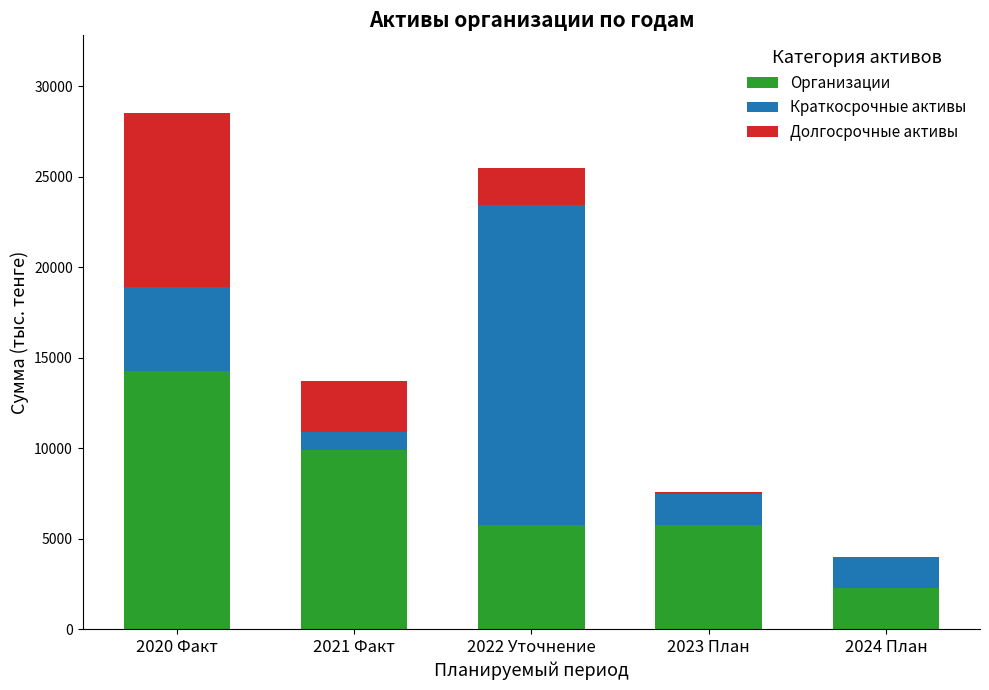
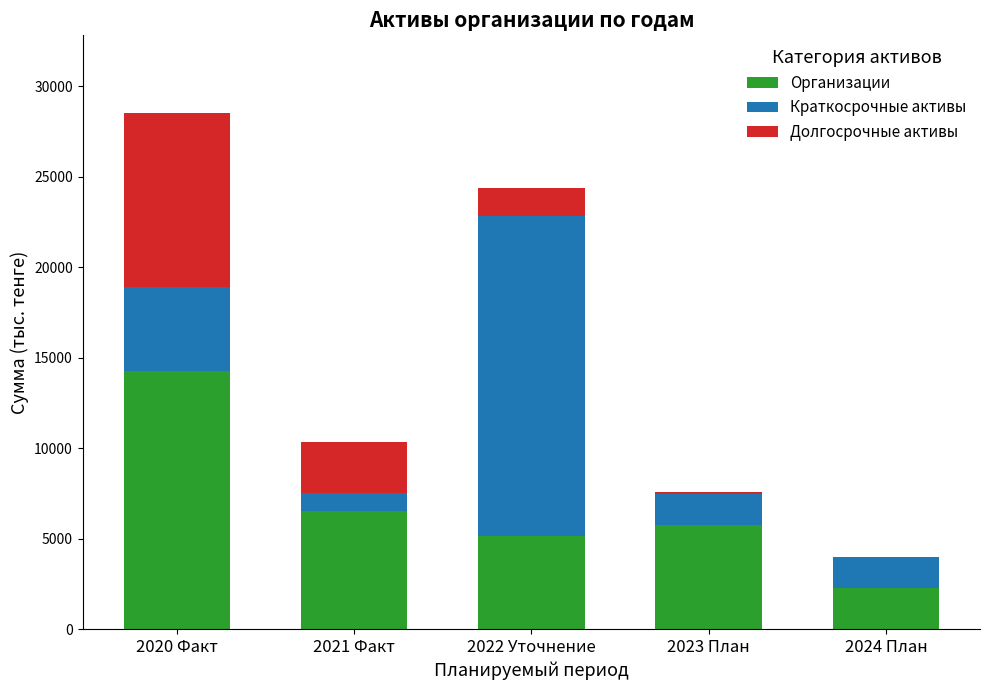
Организации, 2021 Факт: 9900 -> 6500
Организации, 2022 Уточнение: 5700 -> 5200
Долгосрочные активы, 2022 Уточнение: 2100 -> 1600
